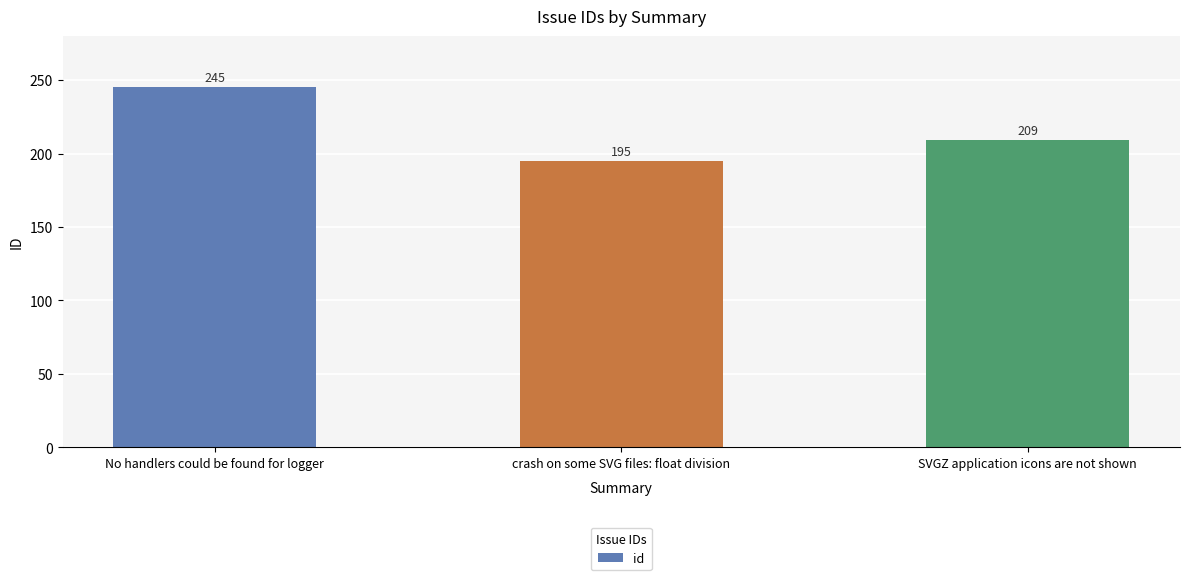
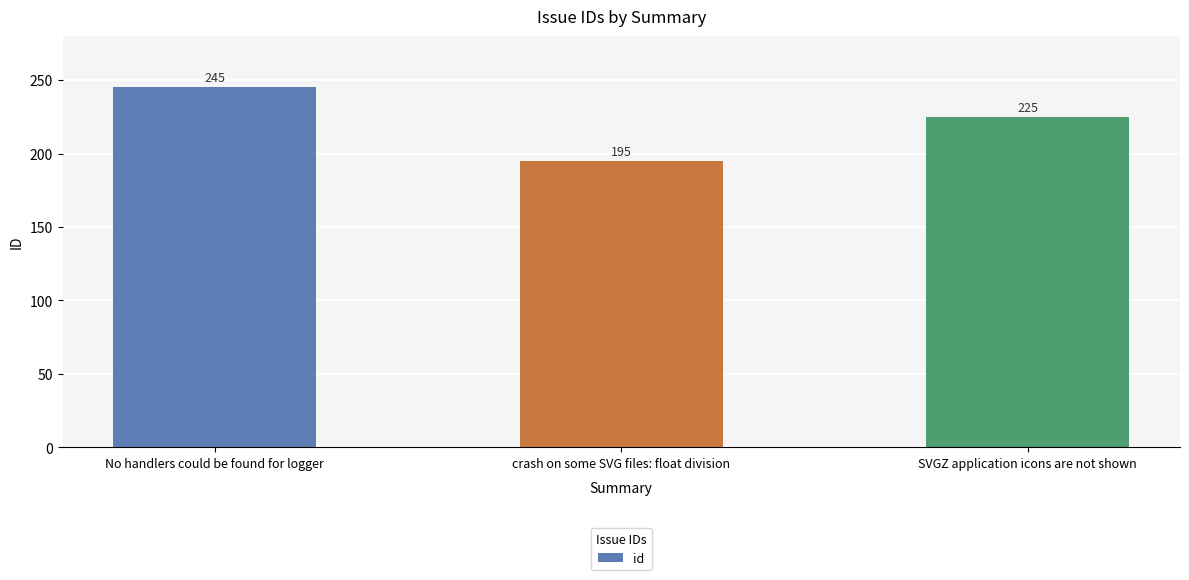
SVGZ application icons are not shown: 209 -> 225
